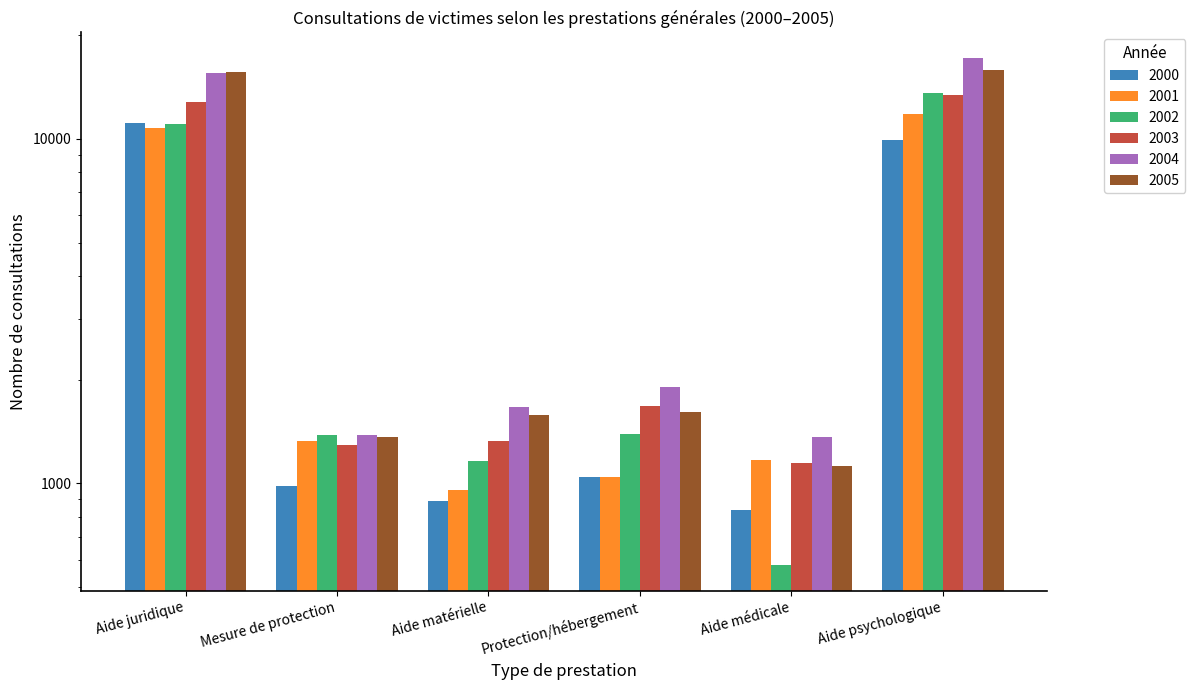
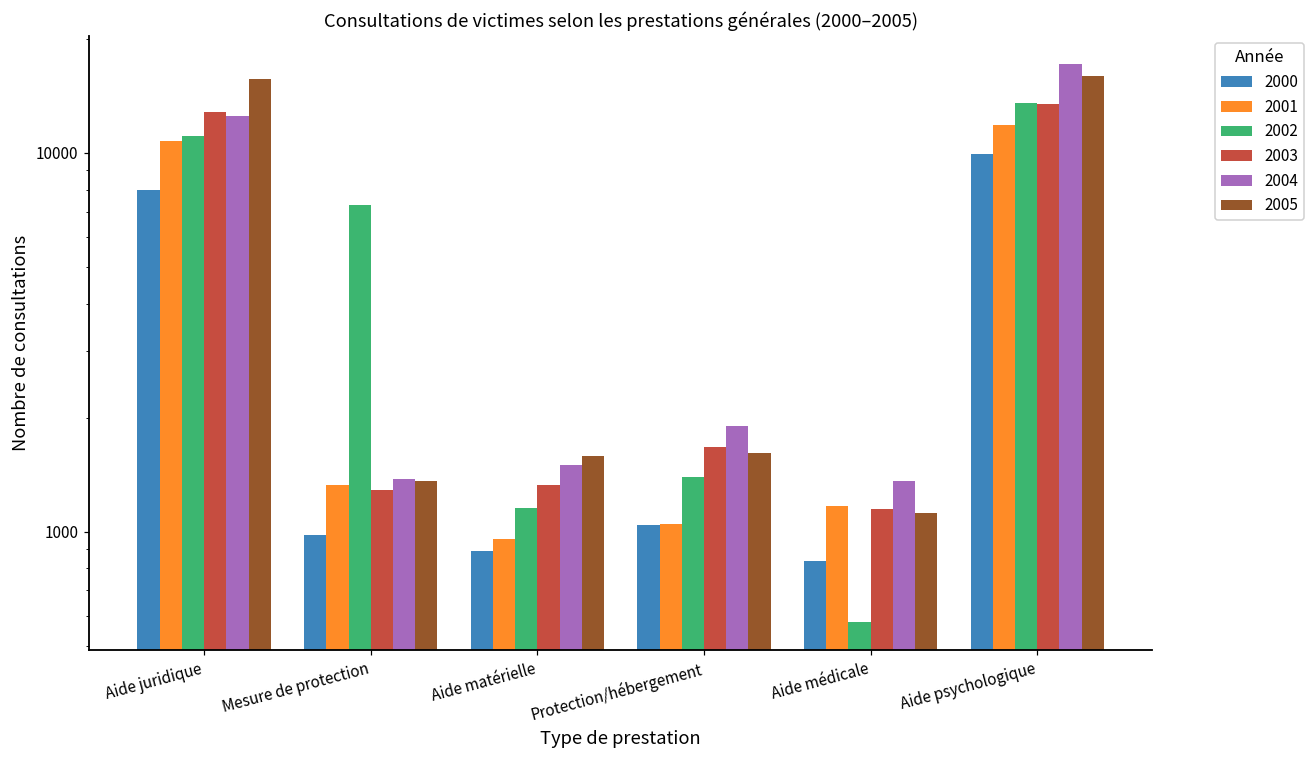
2000, Aide juridique: 11100 -> 8000
2004, Aide juridique: 15000 -> 12500
2002, Mesure de protection: 1390 -> 7300
2004, Aide matérielle: 1700 -> 1500
